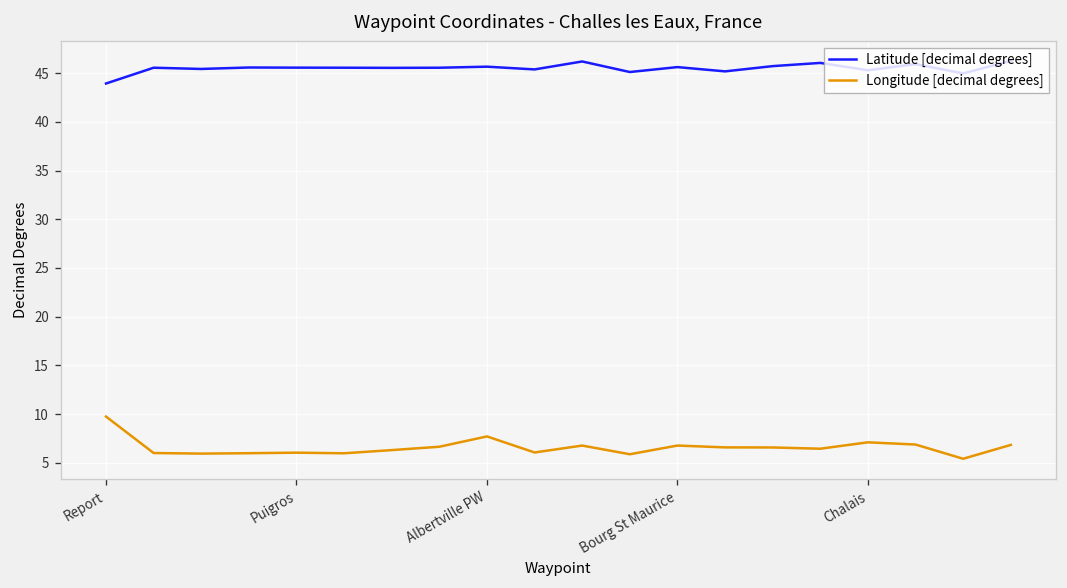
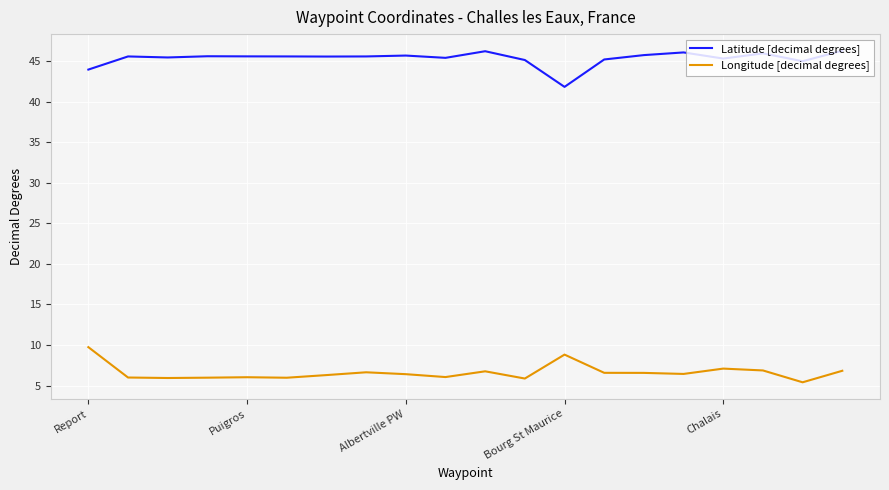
Longitude [decimal degrees], Albertville PW: 8 -> 6
Latitude [decimal degrees], Bourg St Maurice: 46 -> 42
Longitude [decimal degrees], Bourg St Maurice: 7 -> 9
